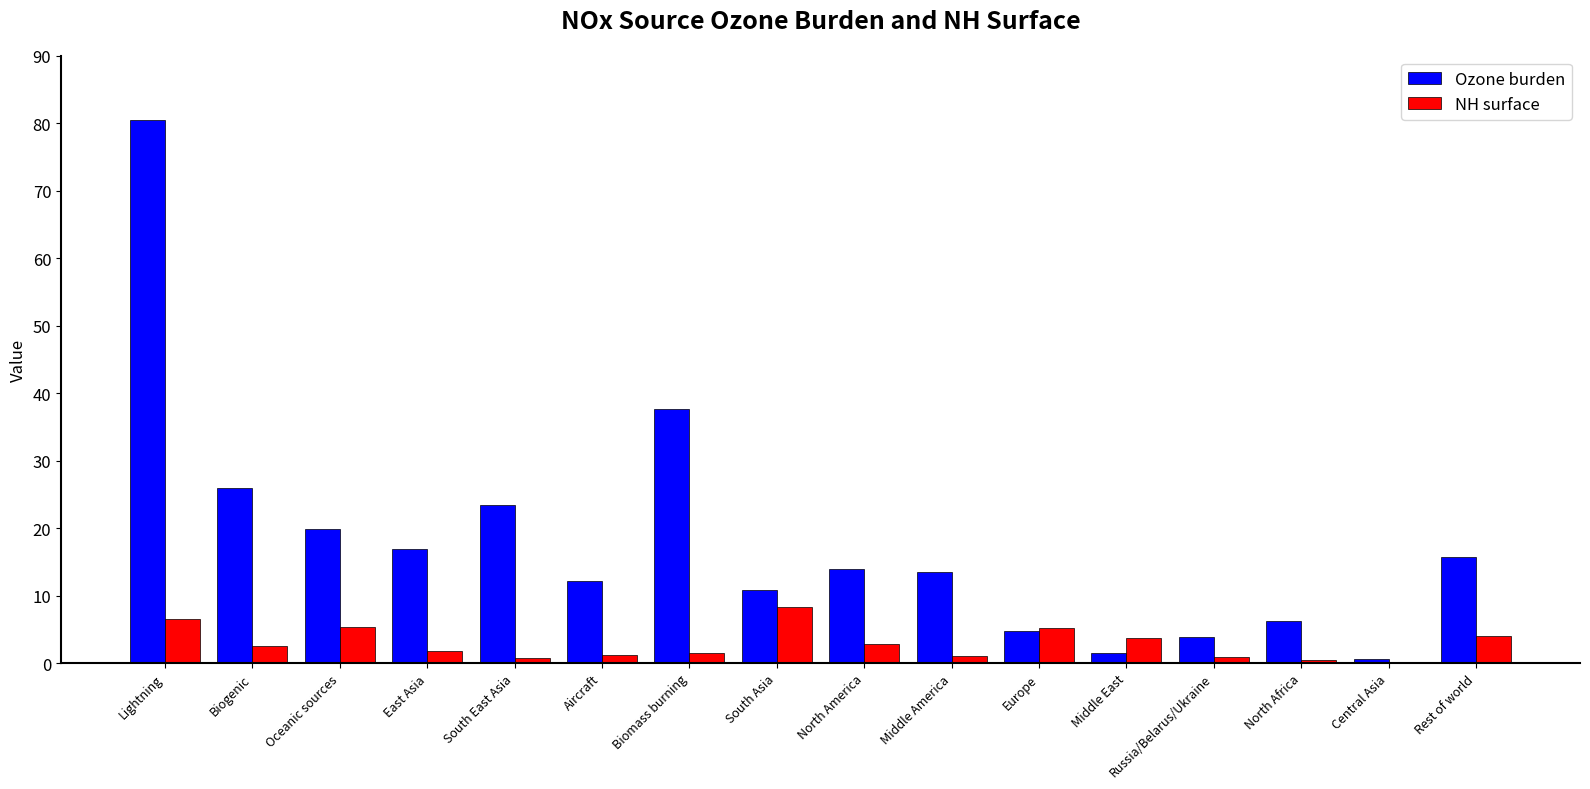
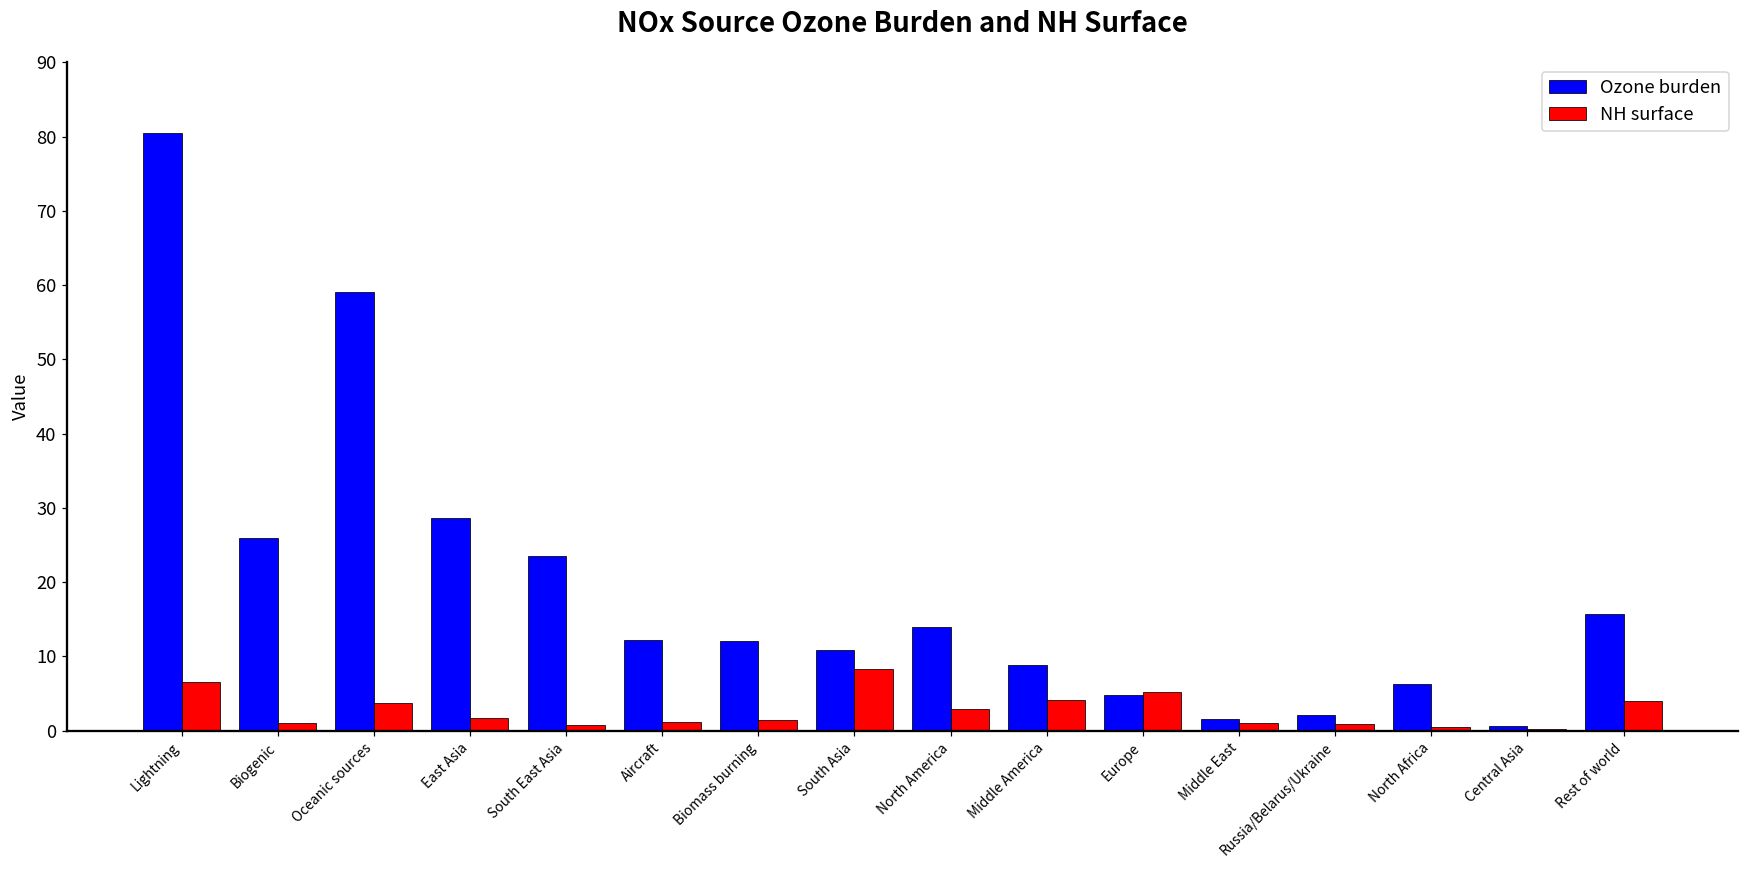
NH surface, Biogenic: 3 -> 1
Ozone burden, Oceanic sources: 20 -> 59
NH surface, Oceanic sources: 5 -> 4
Ozone burden, East Asia: 17 -> 29
Ozone burden, Biomass burning: 38 -> 12
Ozone burden, Middle America: 14 -> 9
NH surface, Middle America: 1 -> 4
NH surface, Middle East: 4 -> 1
Ozone burden, Russia/Belarus/Ukraine: 4 -> 2
